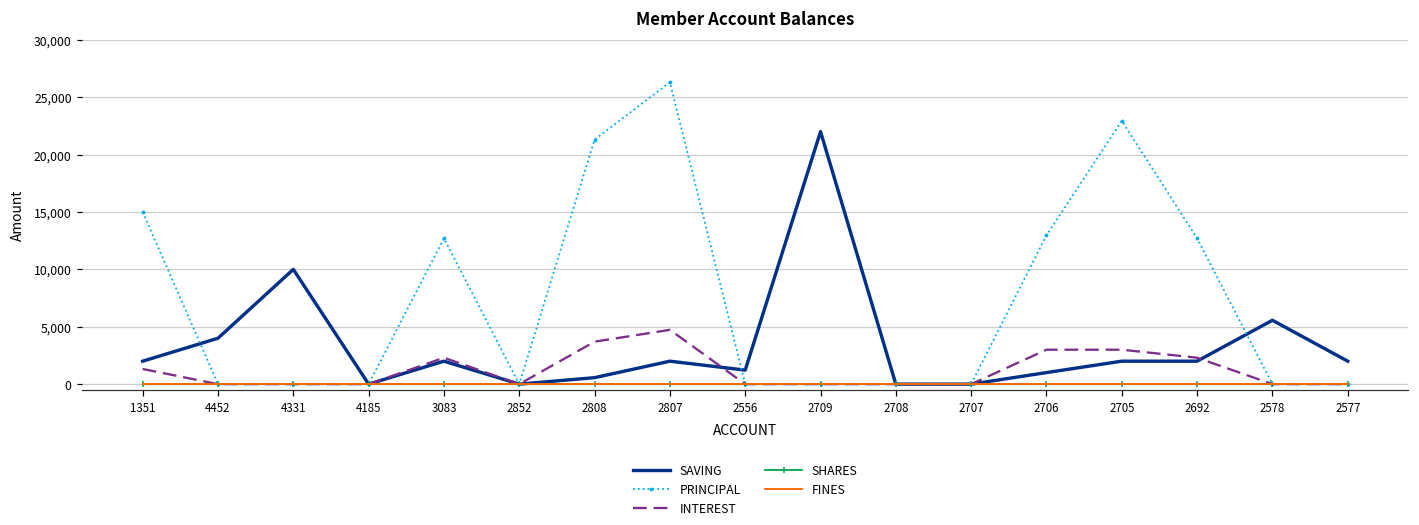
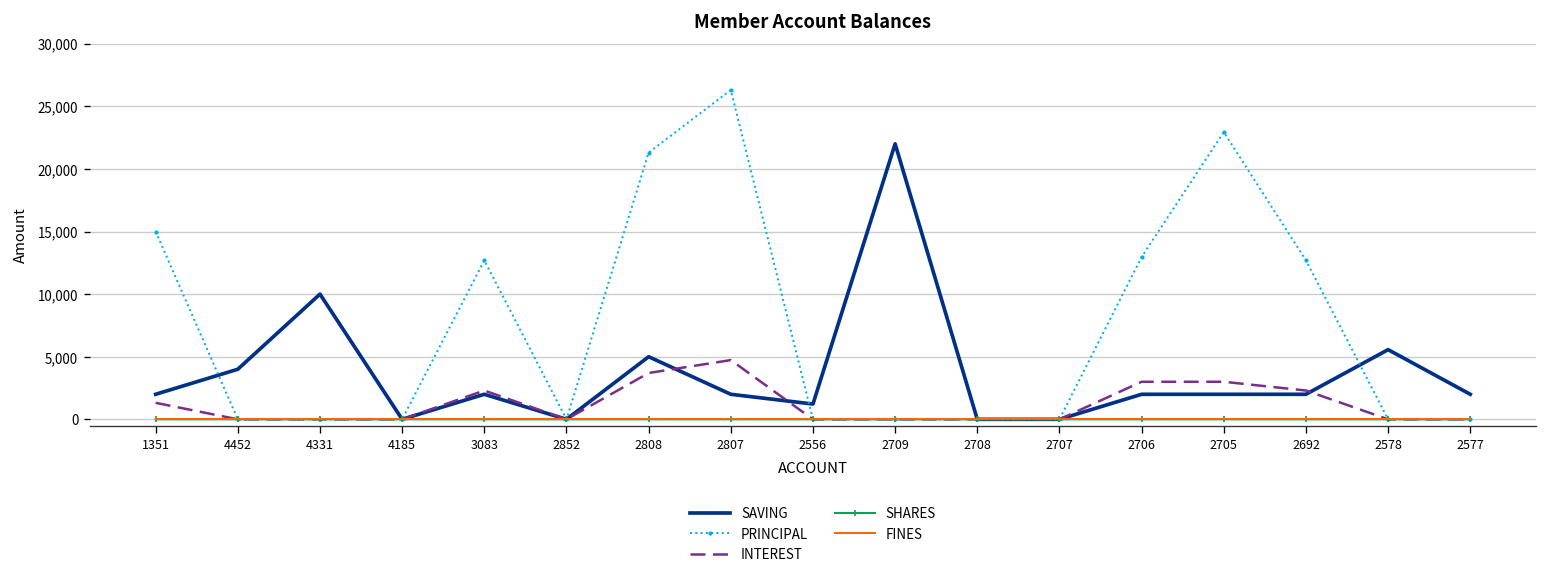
SAVING, 2808: 600 -> 5,000
SAVING, 2706: 1,000 -> 2,000
